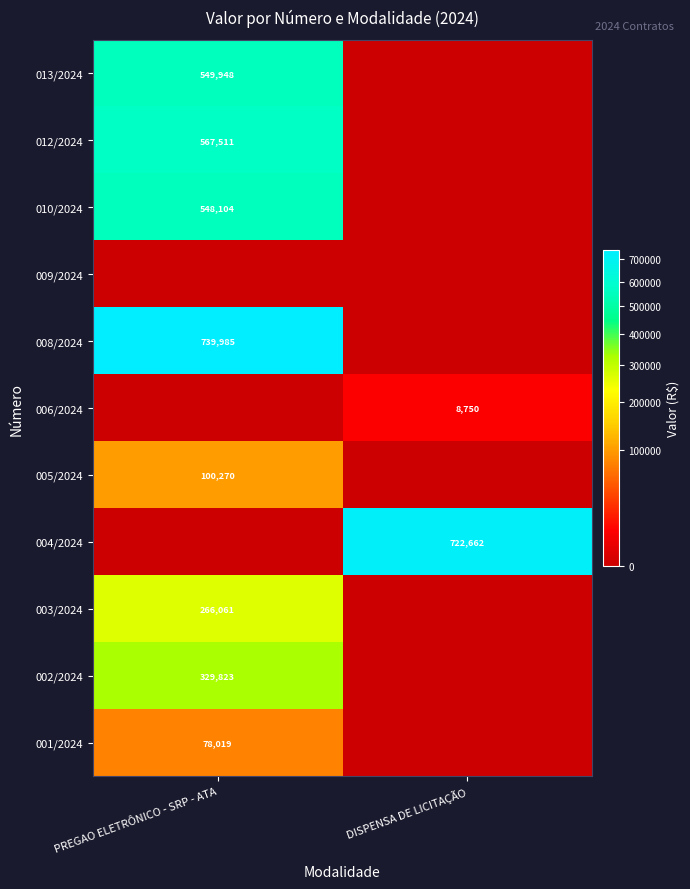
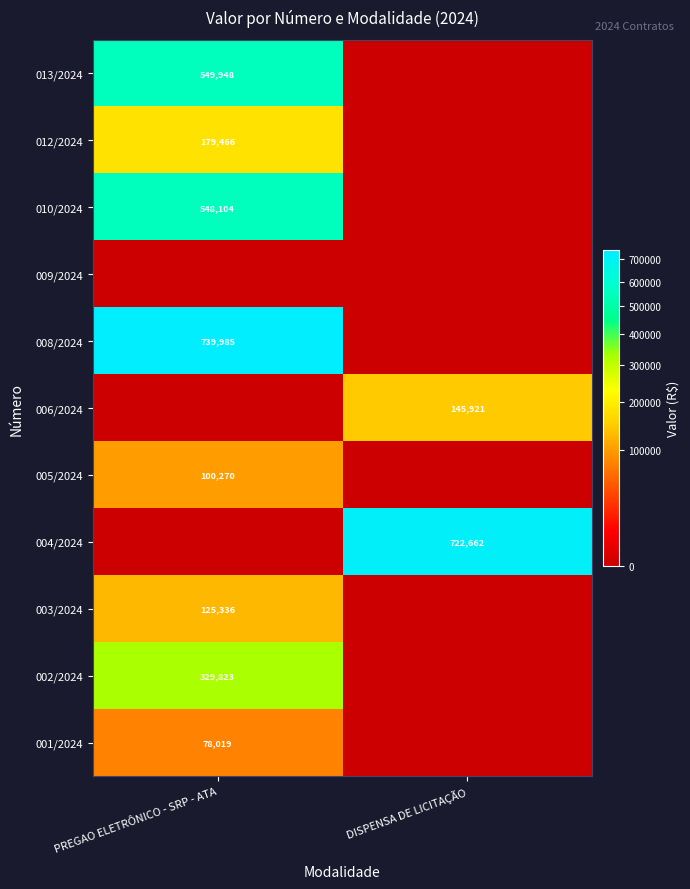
012/2024, PREGAO ELETRÔNICO - SRP - ATA: 567,511 -> 179,466
006/2024, DISPENSA DE LICITAÇÃO: 8,750 -> 145,921
003/2024, PREGAO ELETRÔNICO - SRP - ATA: 266,061 -> 125,336
